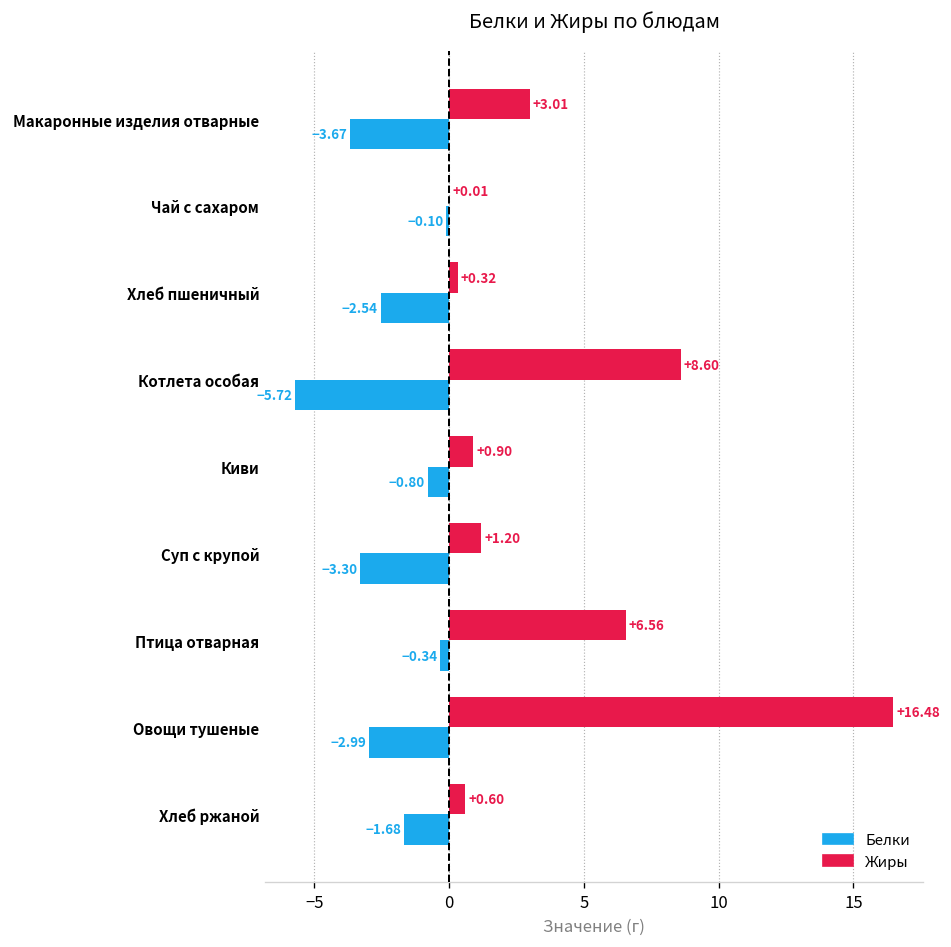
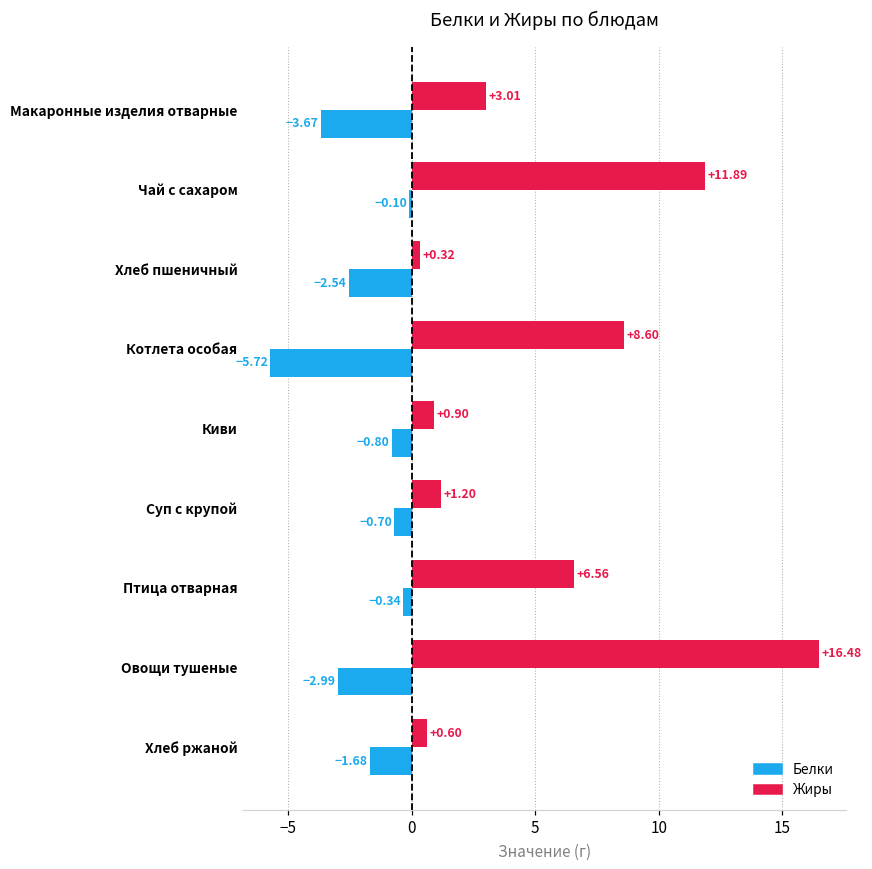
Жиры, Чай с сахаром: +0.01 -> +11.89
Белки, Суп с крупой: -3.30 -> -0.70
